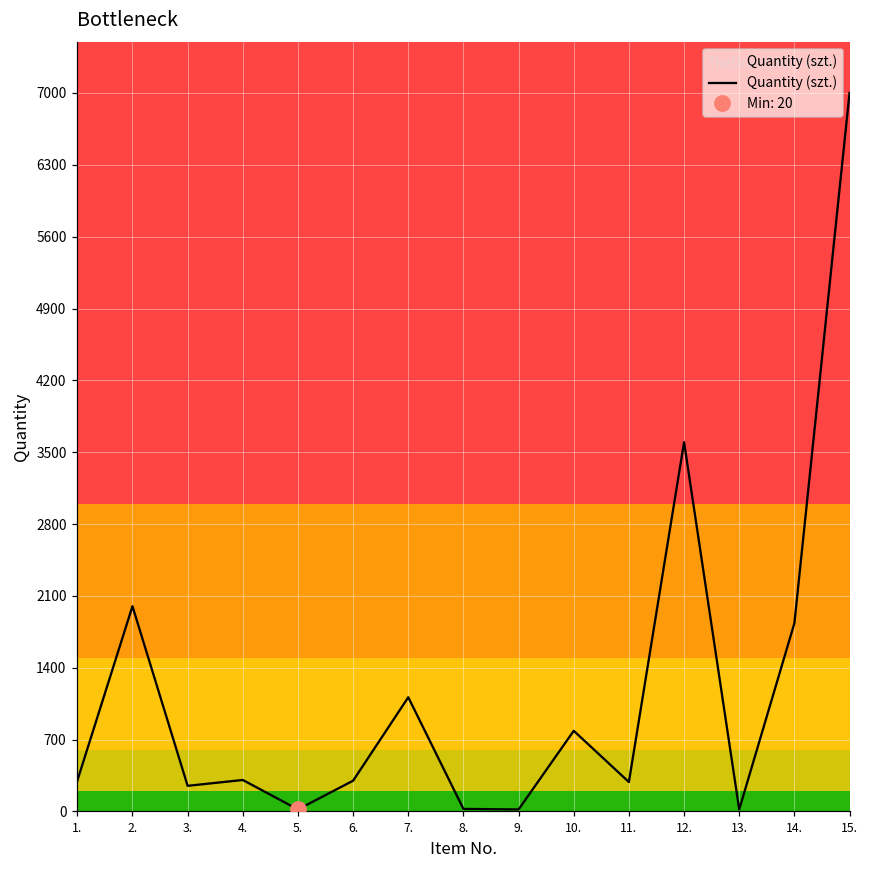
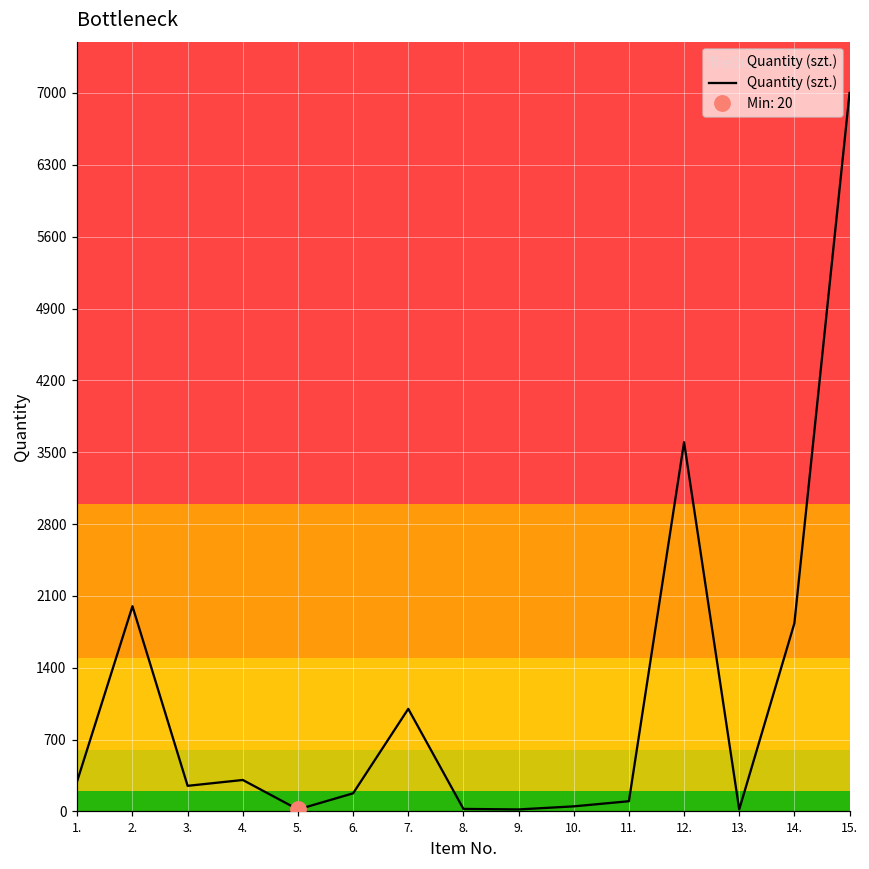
Quantity (szt.), 6.: 300 -> 200
Quantity (szt.), 7.: 1100 -> 1000
Quantity (szt.), 10.: 800 -> 100
Quantity (szt.), 11.: 300 -> 100
